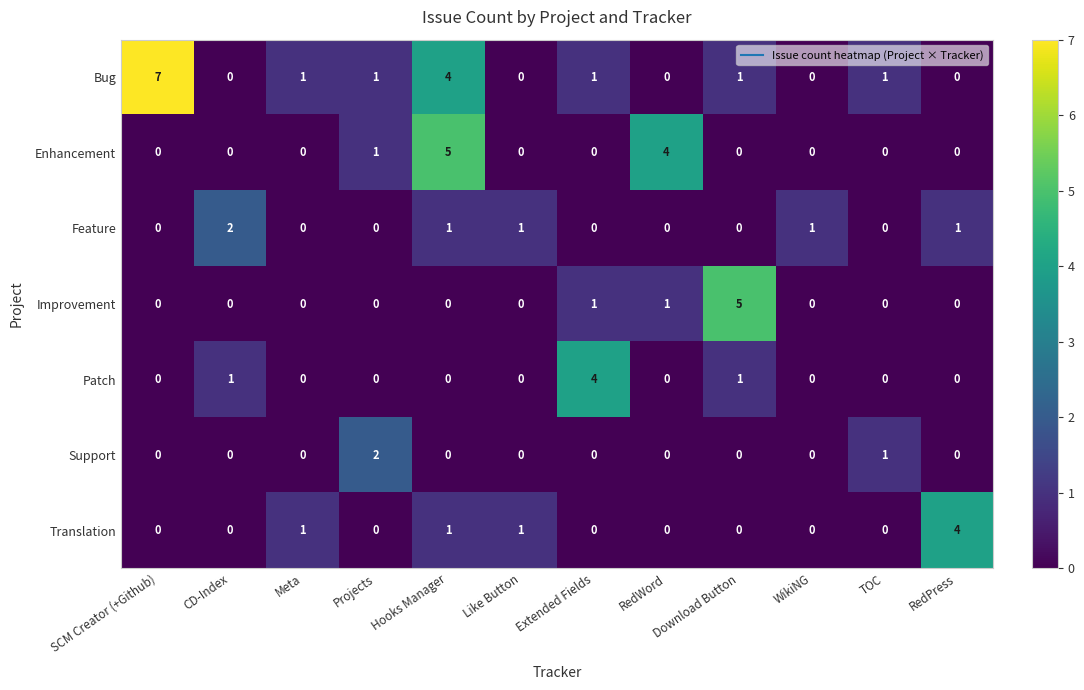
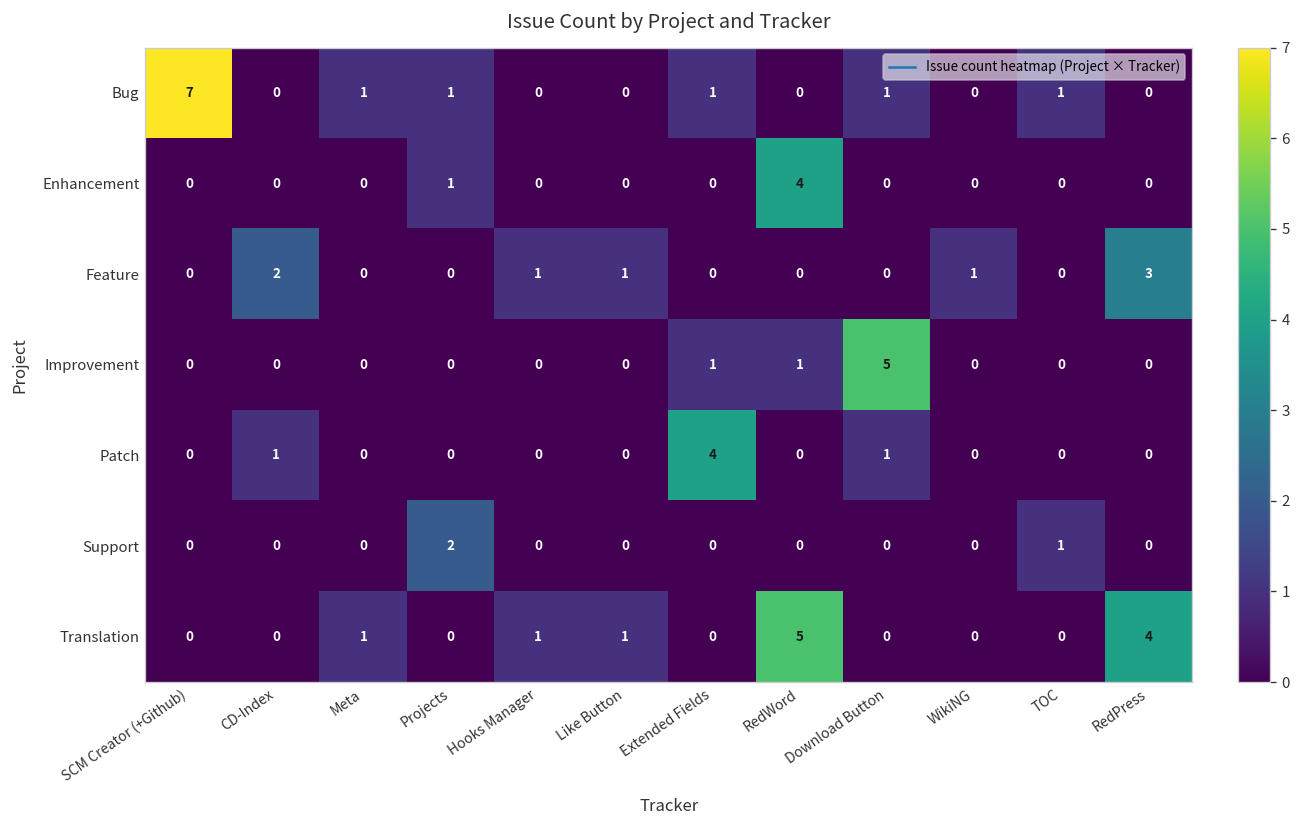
Bug, Hooks Manager: 4 -> 0
Enhancement, Hooks Manager: 5 -> 0
Feature, RedPress: 1 -> 3
Translation, RedWord: 0 -> 5
